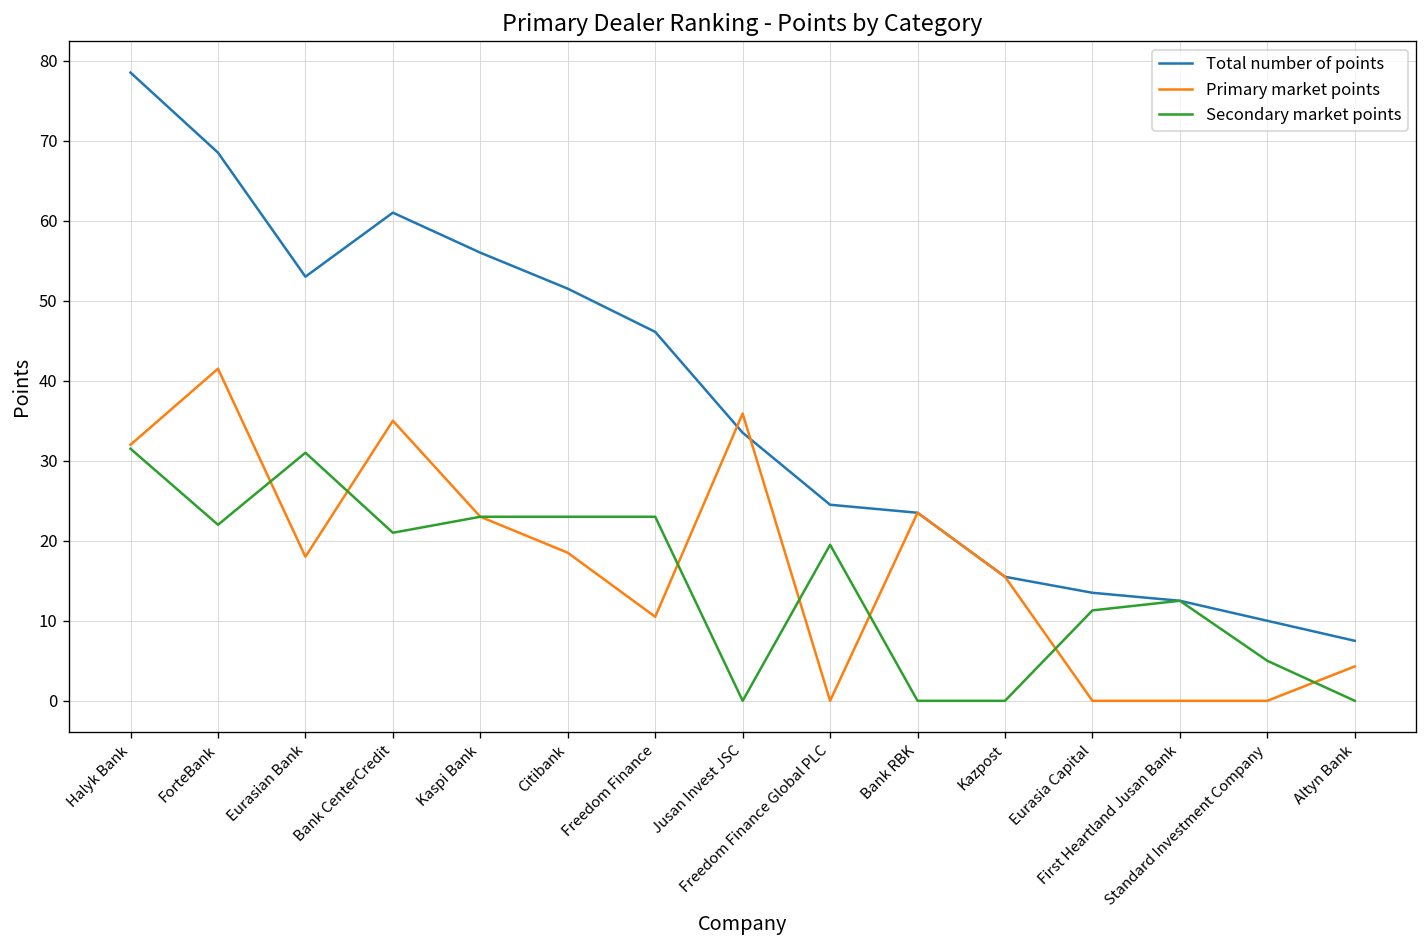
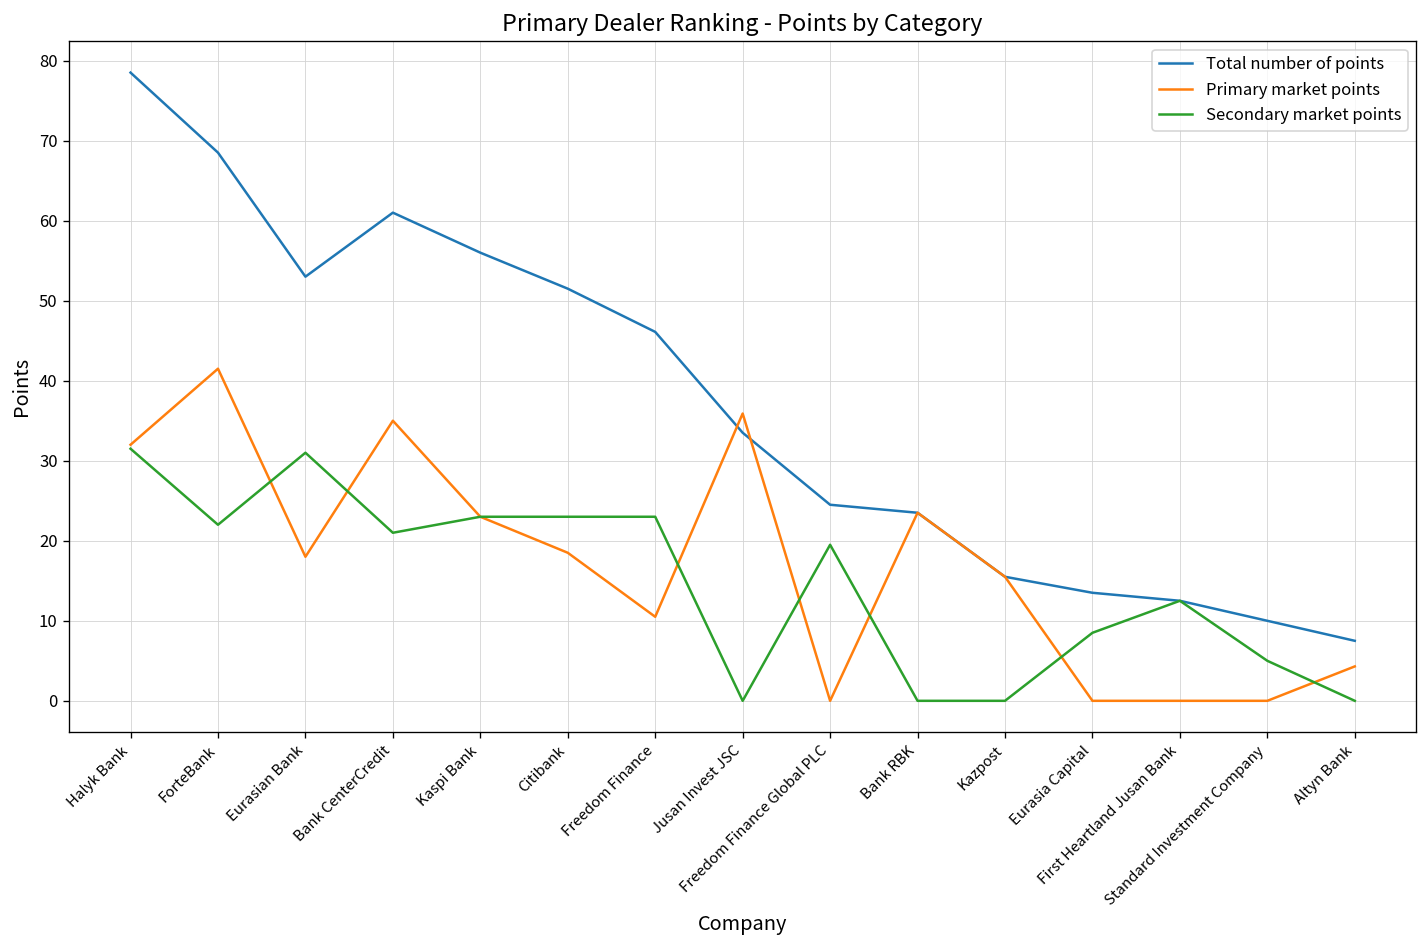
Secondary market points, Eurasia Capital: 11 -> 9
